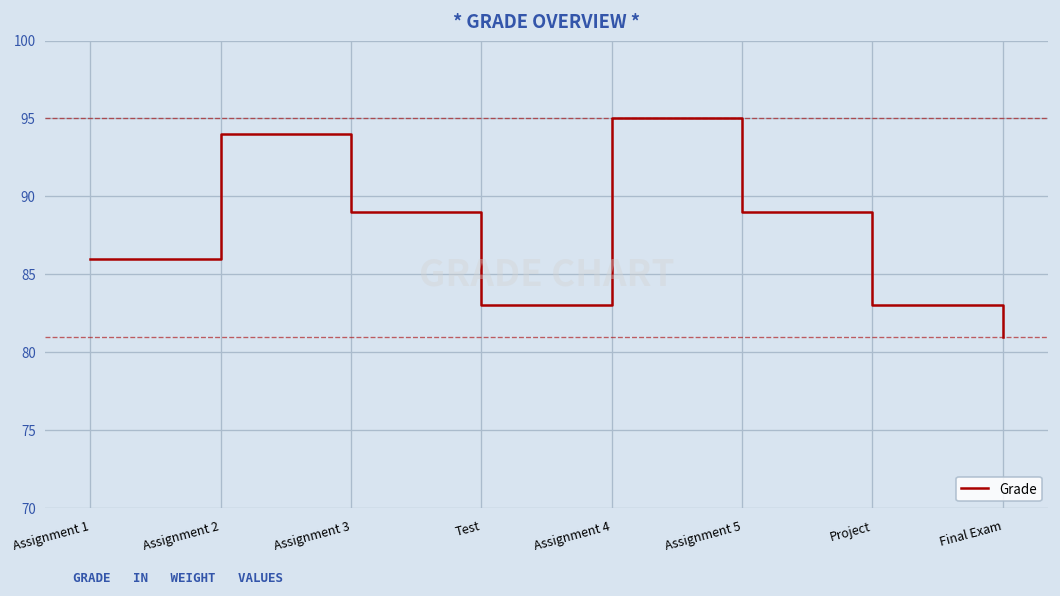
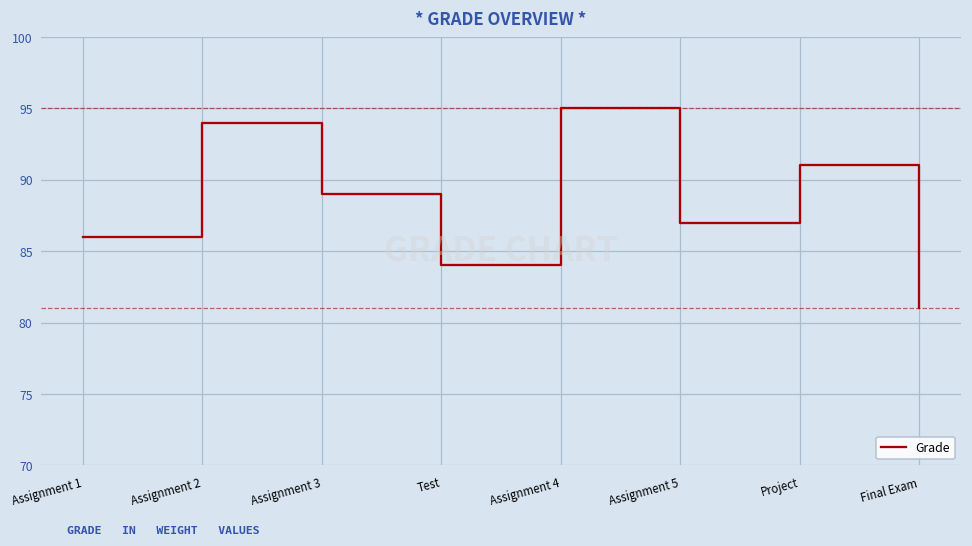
Test: 83 -> 84
Assignment 5: 89 -> 87
Project: 83 -> 91
